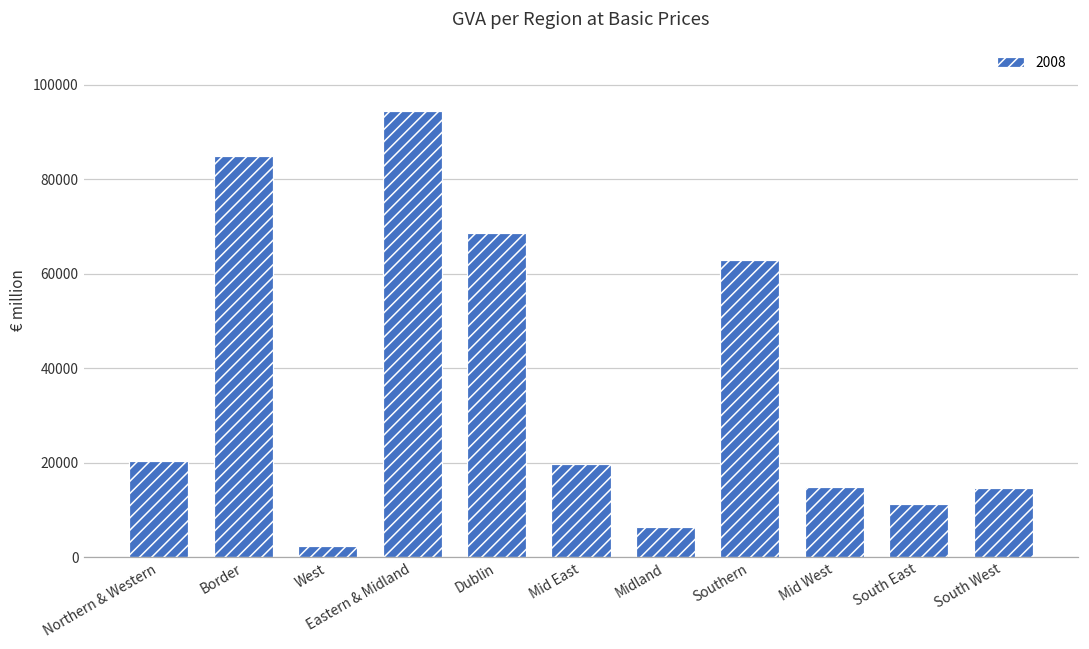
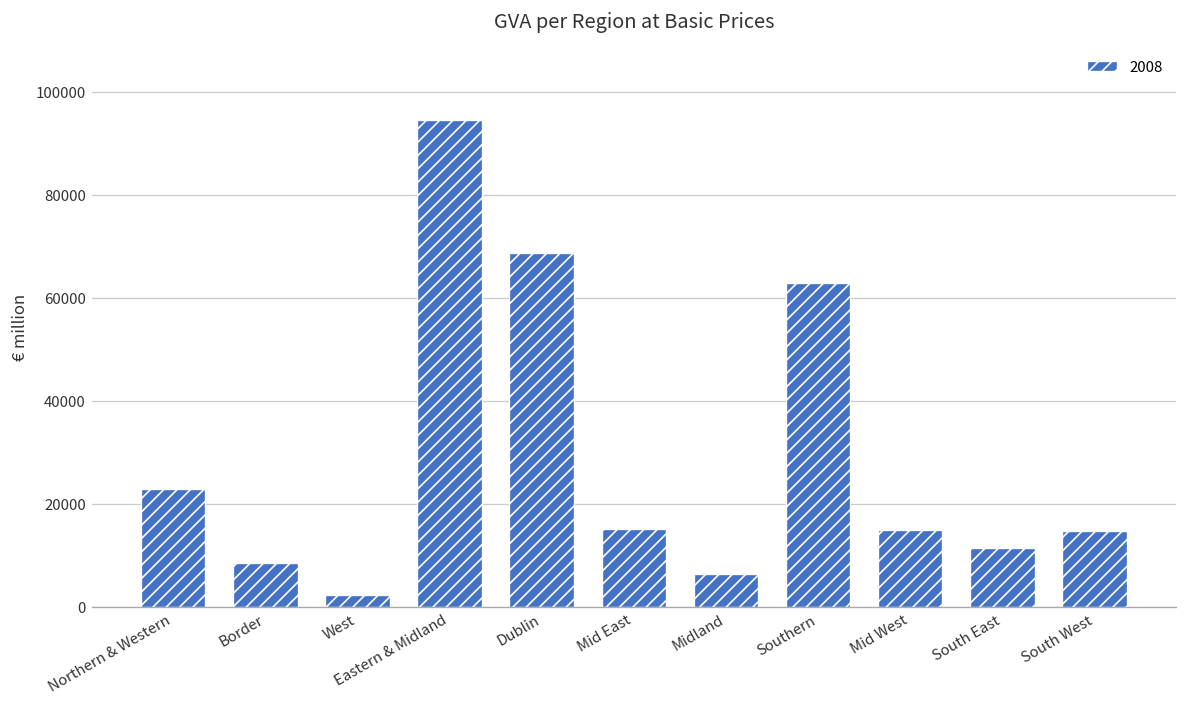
Northern & Western: 20000 -> 23000
Border: 85000 -> 9000
Mid East: 20000 -> 15000
